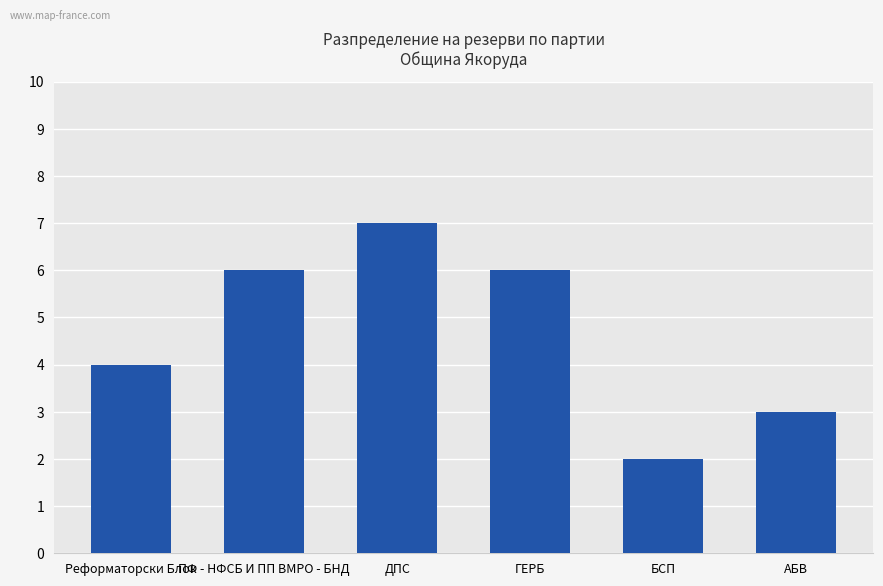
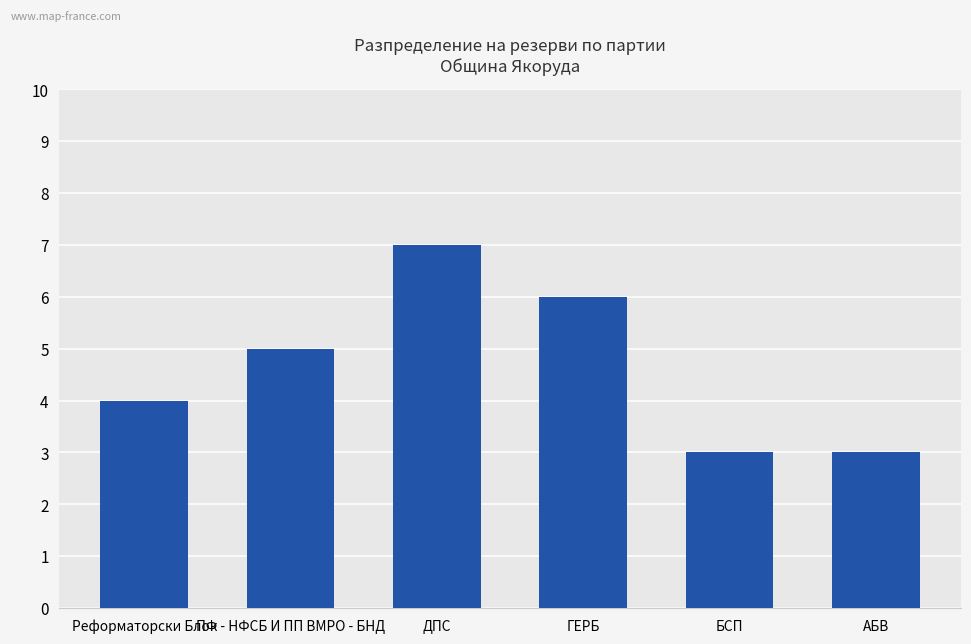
ПФ - НФСБ И ПП ВМРО - БНД: 6 -> 5
БСП: 2 -> 3
